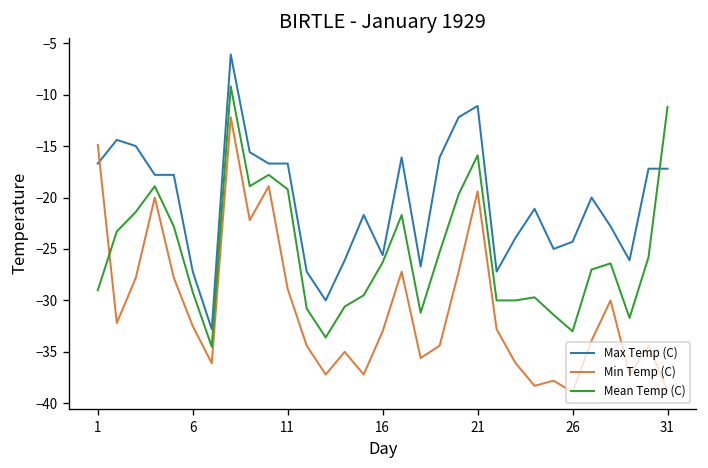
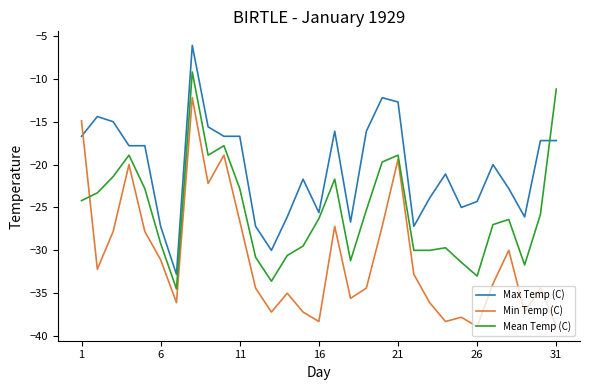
Mean Temp (C), 1: -29 -> -24
Min Temp (C), 6: -33 -> -31
Min Temp (C), 11: -29 -> -27
Mean Temp (C), 11: -19 -> -23
Min Temp (C), 16: -33 -> -38
Max Temp (C), 21: -11 -> -13
Mean Temp (C), 21: -16 -> -19
